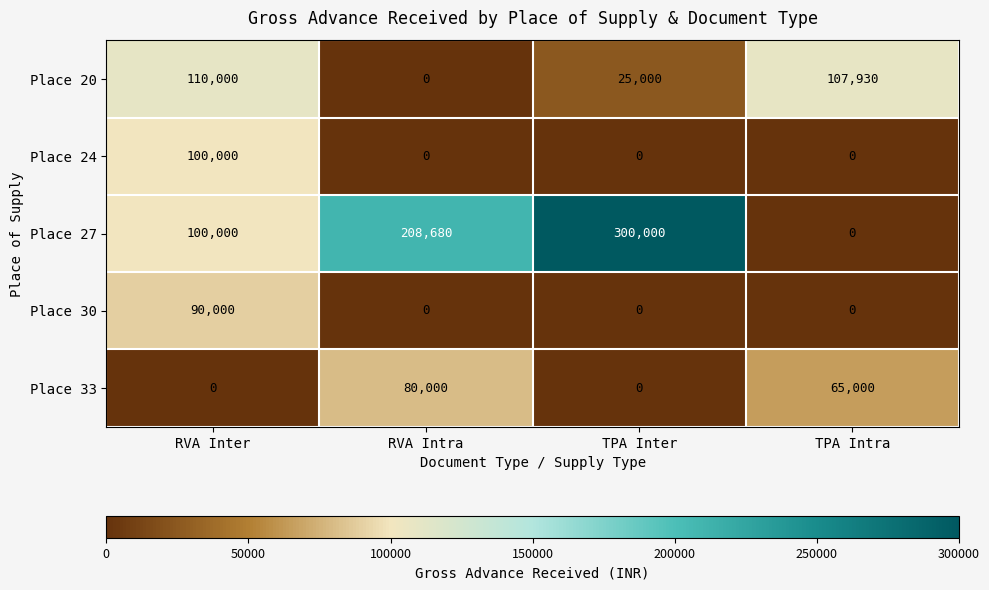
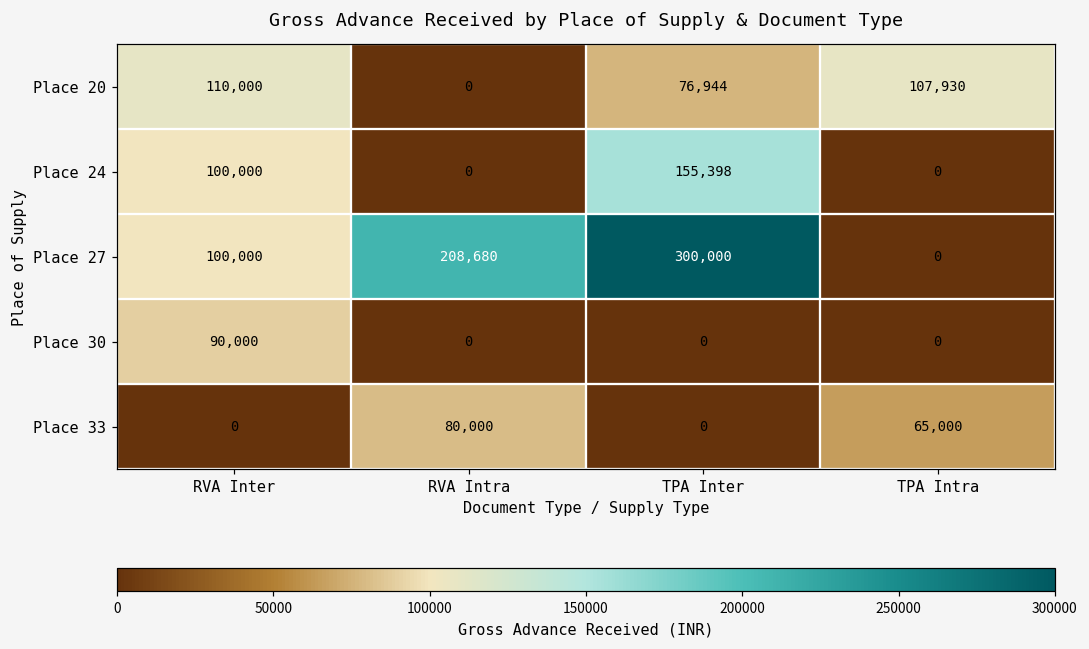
Place 20, TPA Inter: 25,000 -> 76,944
Place 24, TPA Inter: 0 -> 155,398
